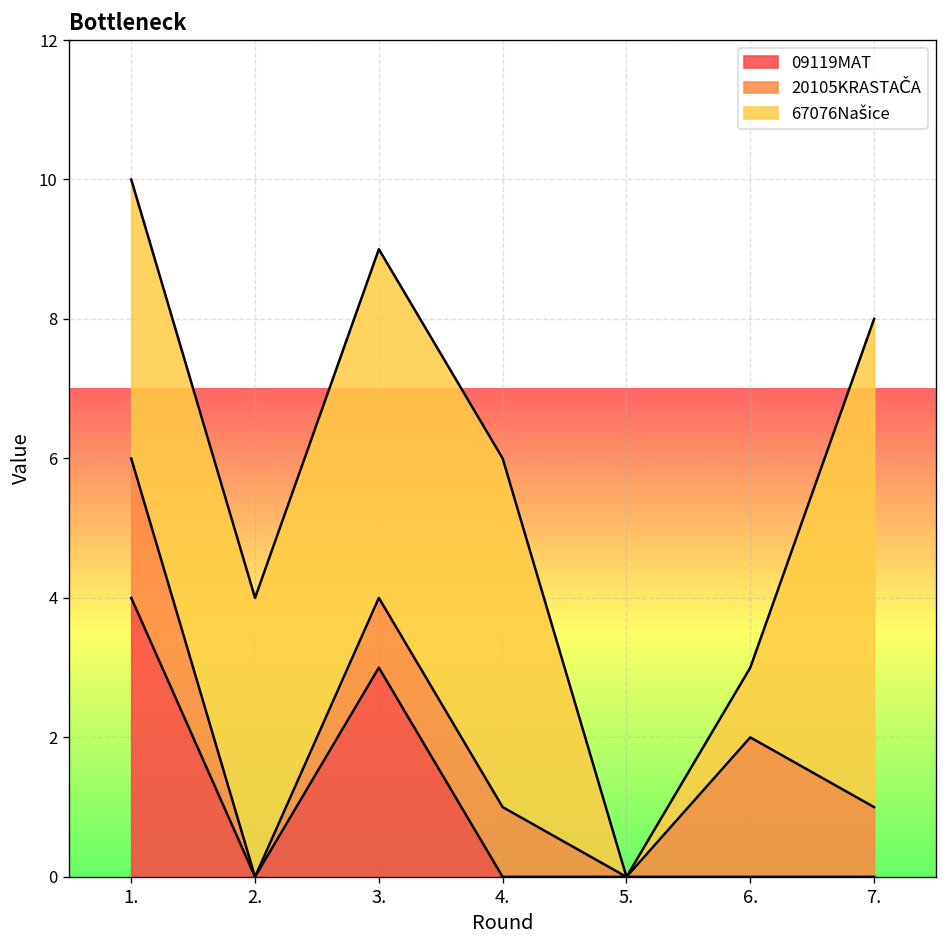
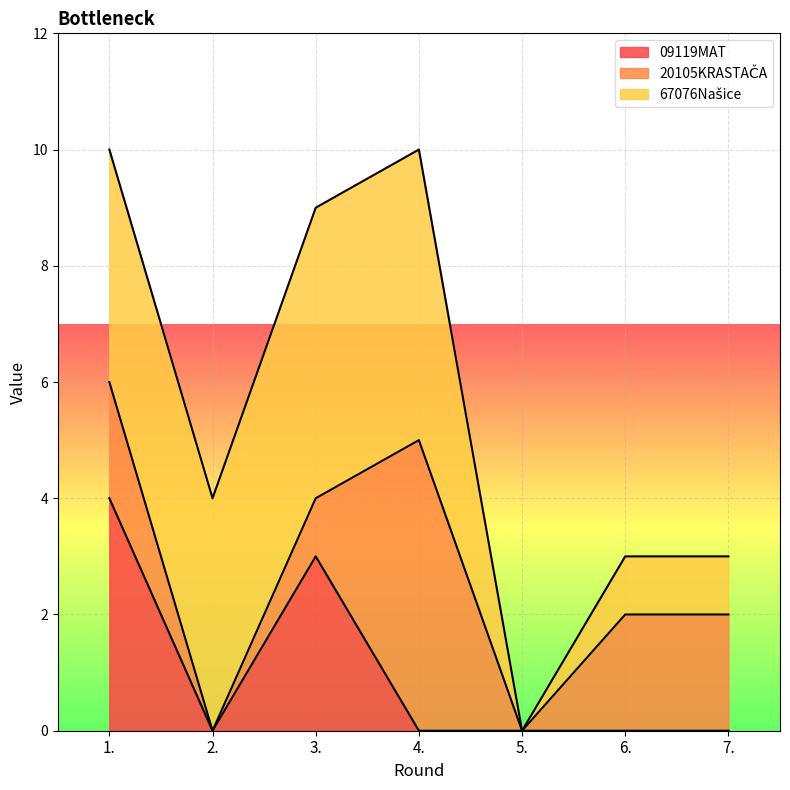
20105KRASTAČA, 4.: 1 -> 5
20105KRASTAČA, 7.: 1 -> 2
67076Našice, 7.: 7 -> 1
